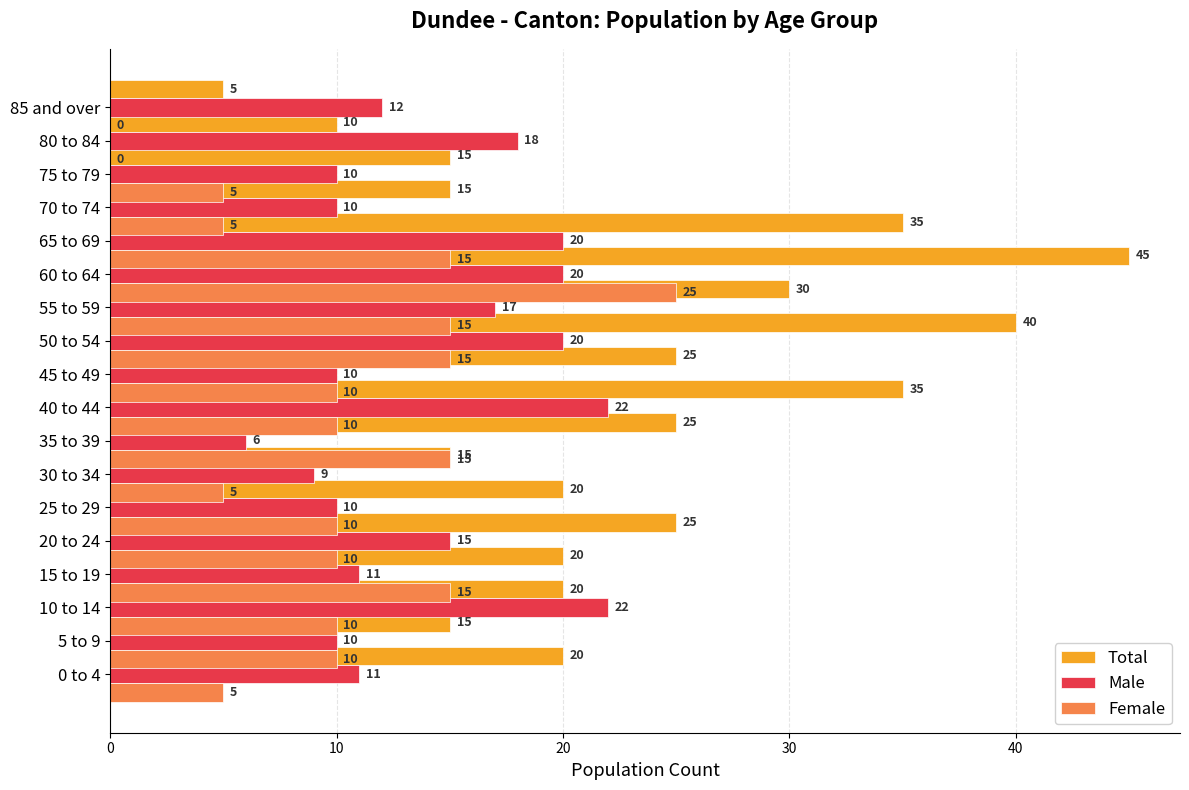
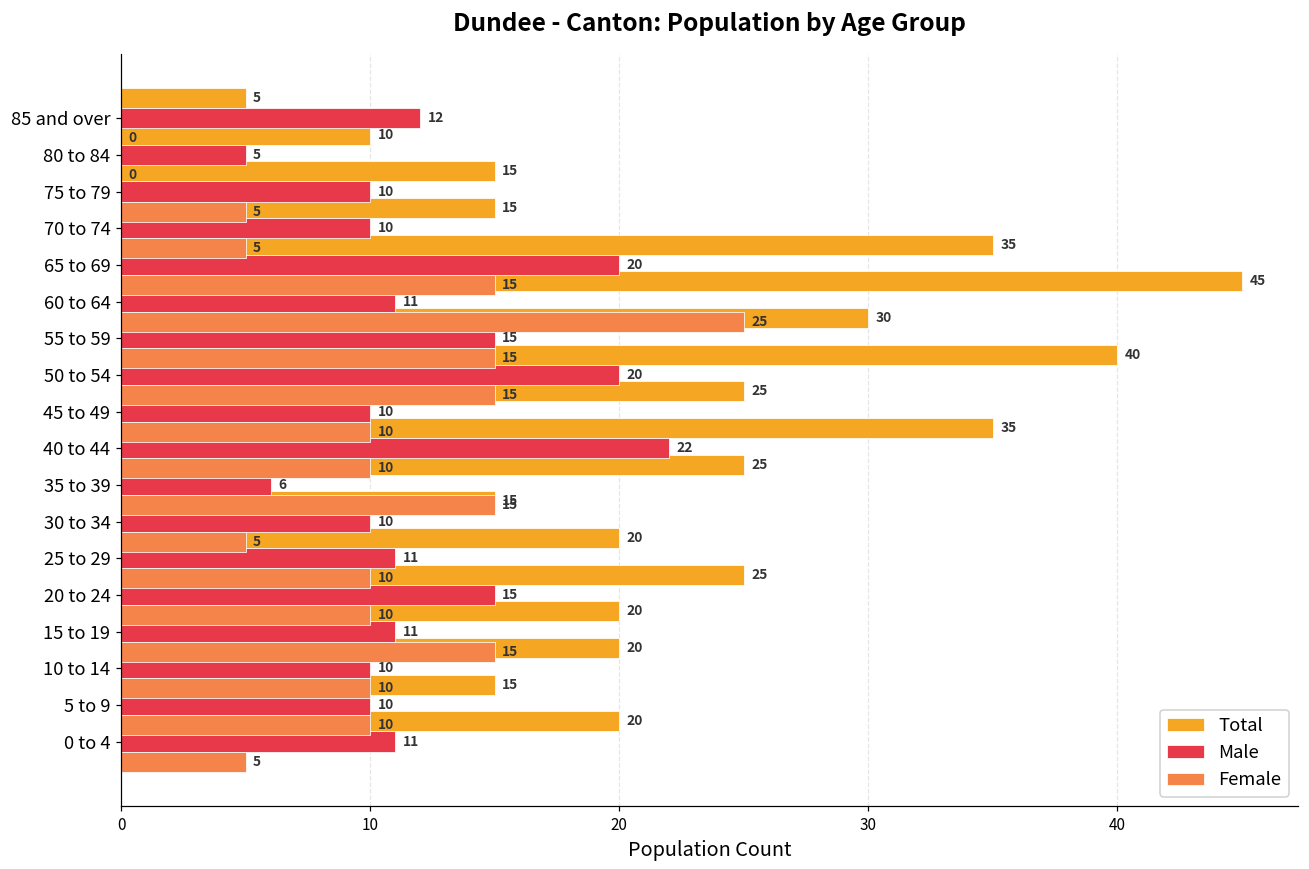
Male, 80 to 84: 18 -> 5
Male, 60 to 64: 20 -> 11
Male, 55 to 59: 17 -> 15
Male, 30 to 34: 9 -> 10
Male, 25 to 29: 10 -> 11
Male, 10 to 14: 22 -> 10
